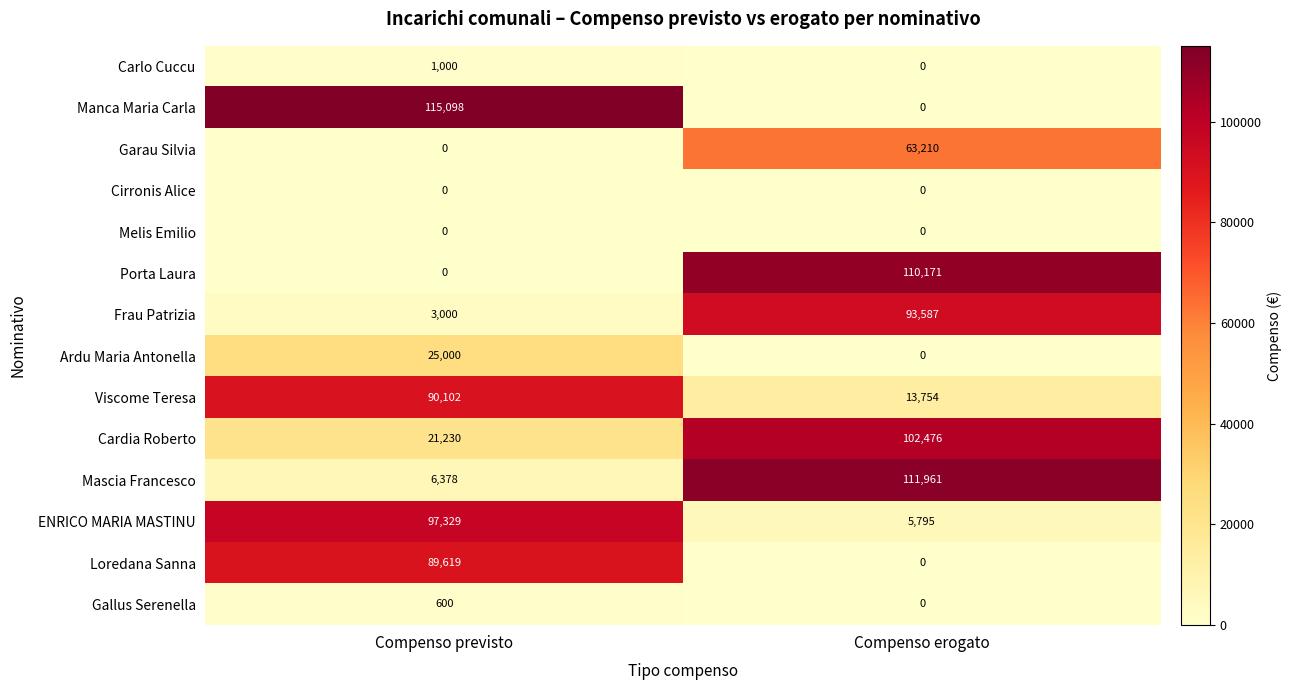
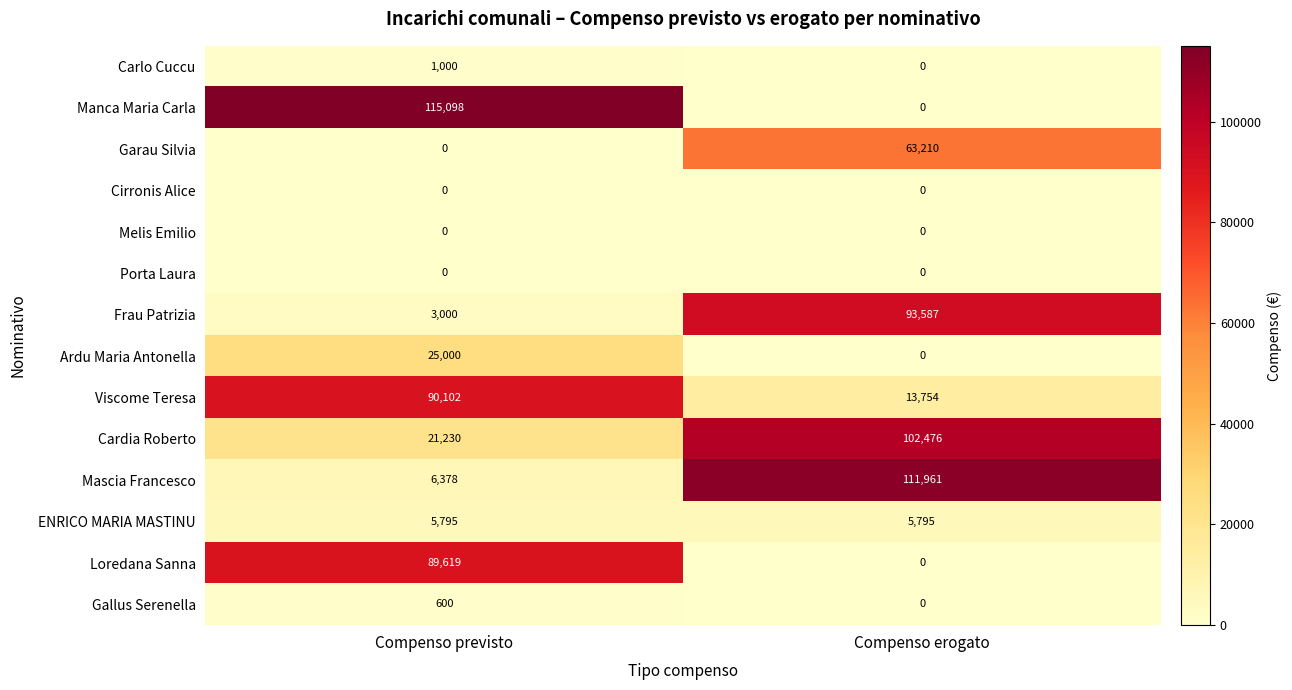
Porta Laura, Compenso erogato: 110,171 -> 0
ENRICO MARIA MASTINU, Compenso previsto: 97,329 -> 5,795
